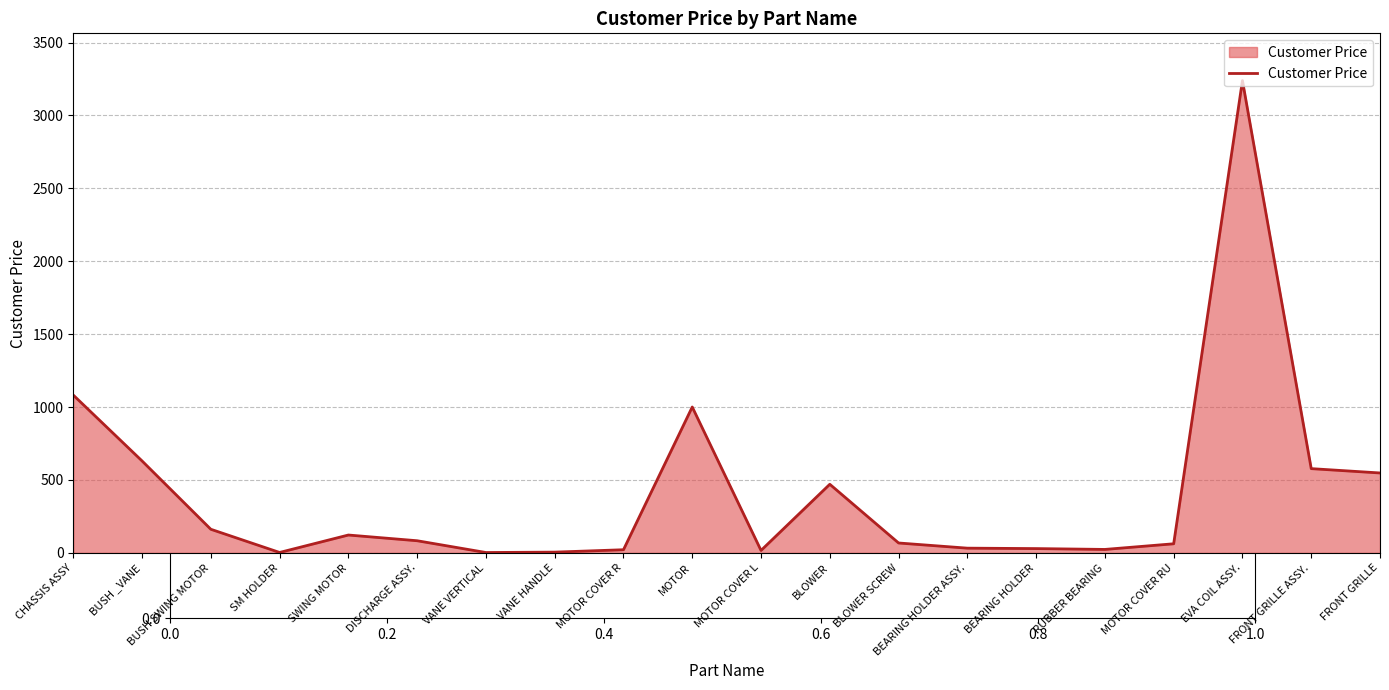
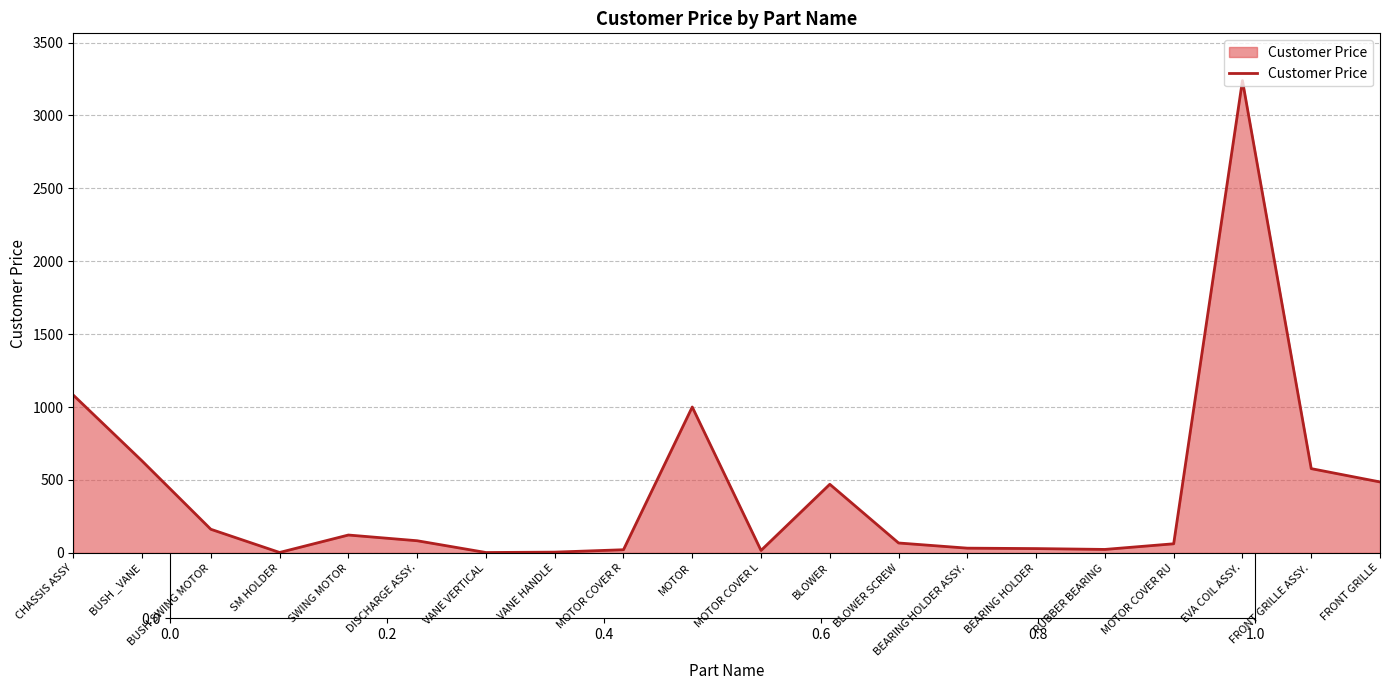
FRONT GRILLE: 550 -> 490
